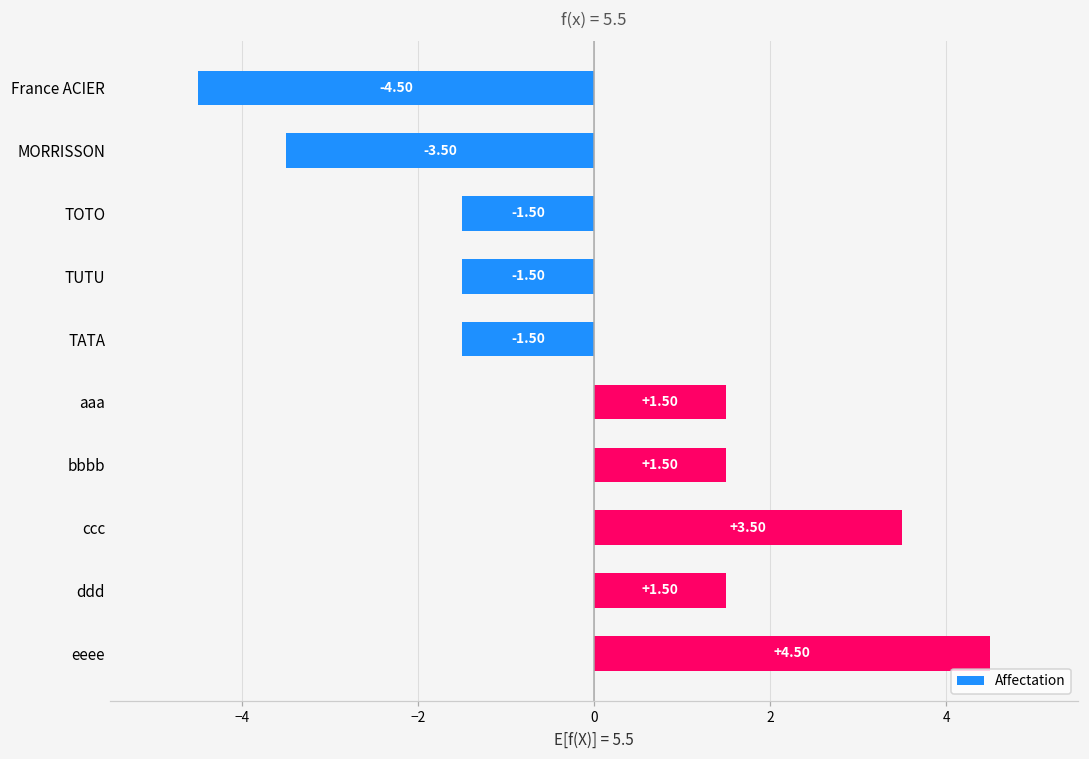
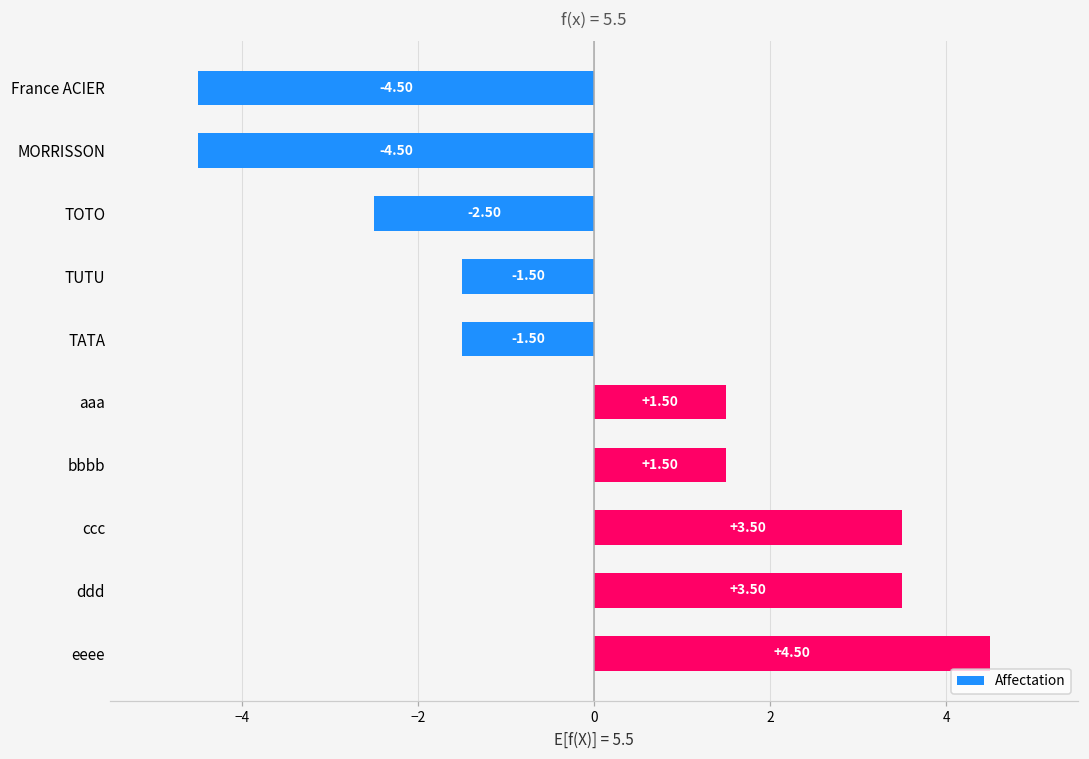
MORRISSON: -3.50 -> -4.50
TOTO: -1.50 -> -2.50
ddd: +1.50 -> +3.50
